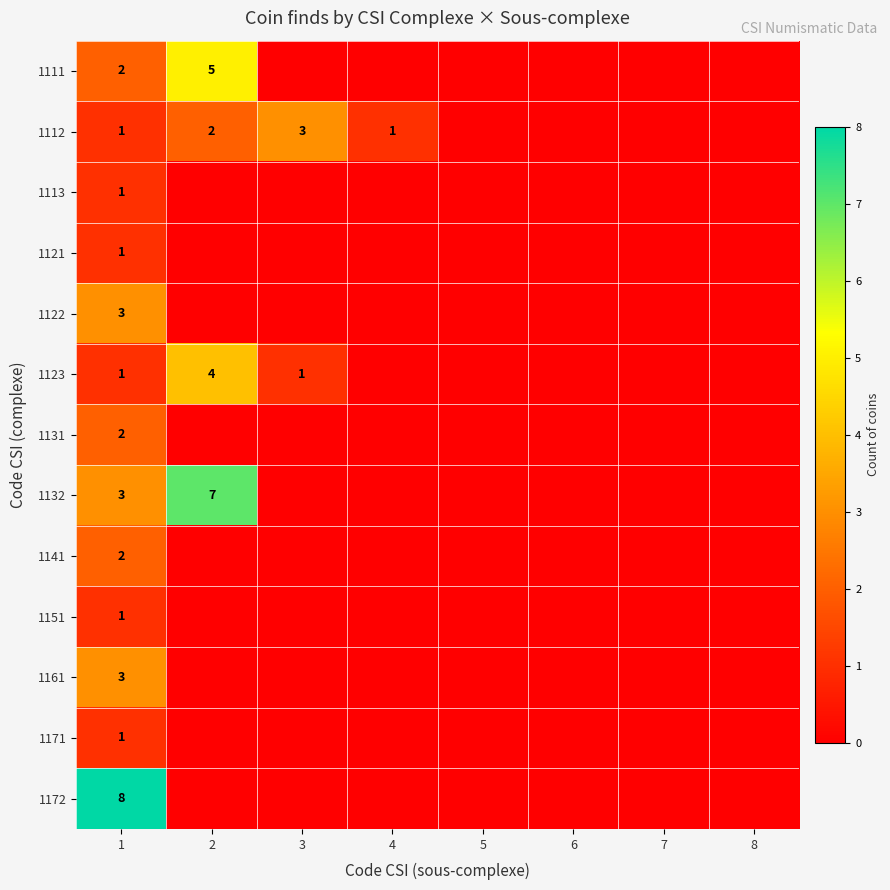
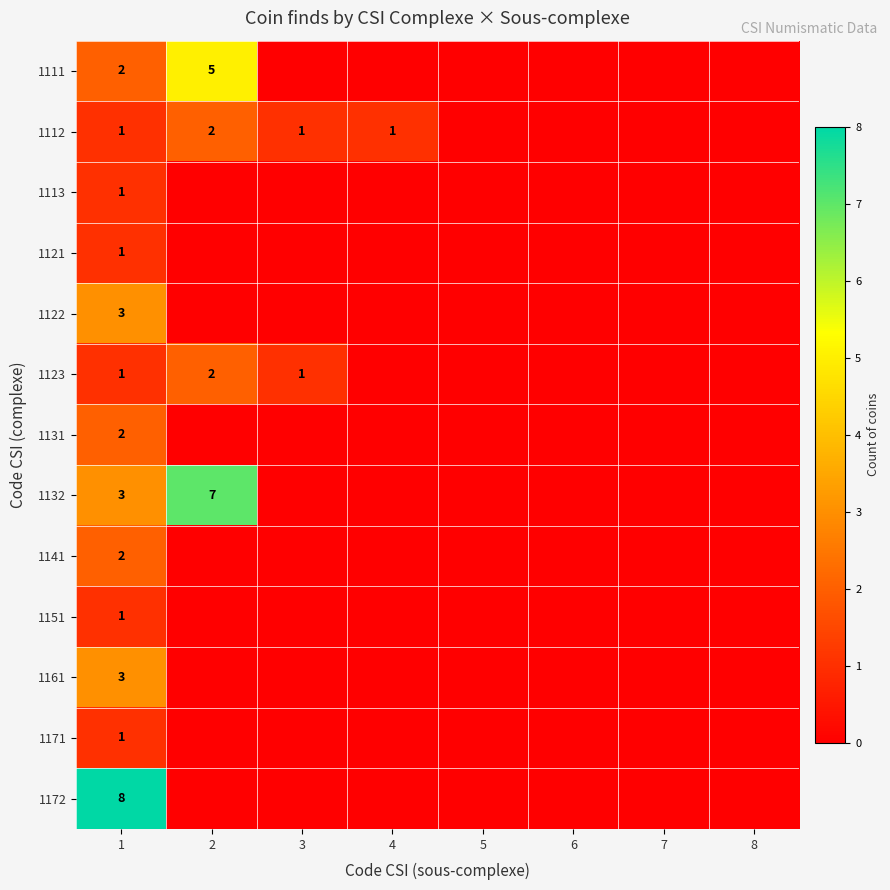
1112, 3: 3 -> 1
1123, 2: 4 -> 2
